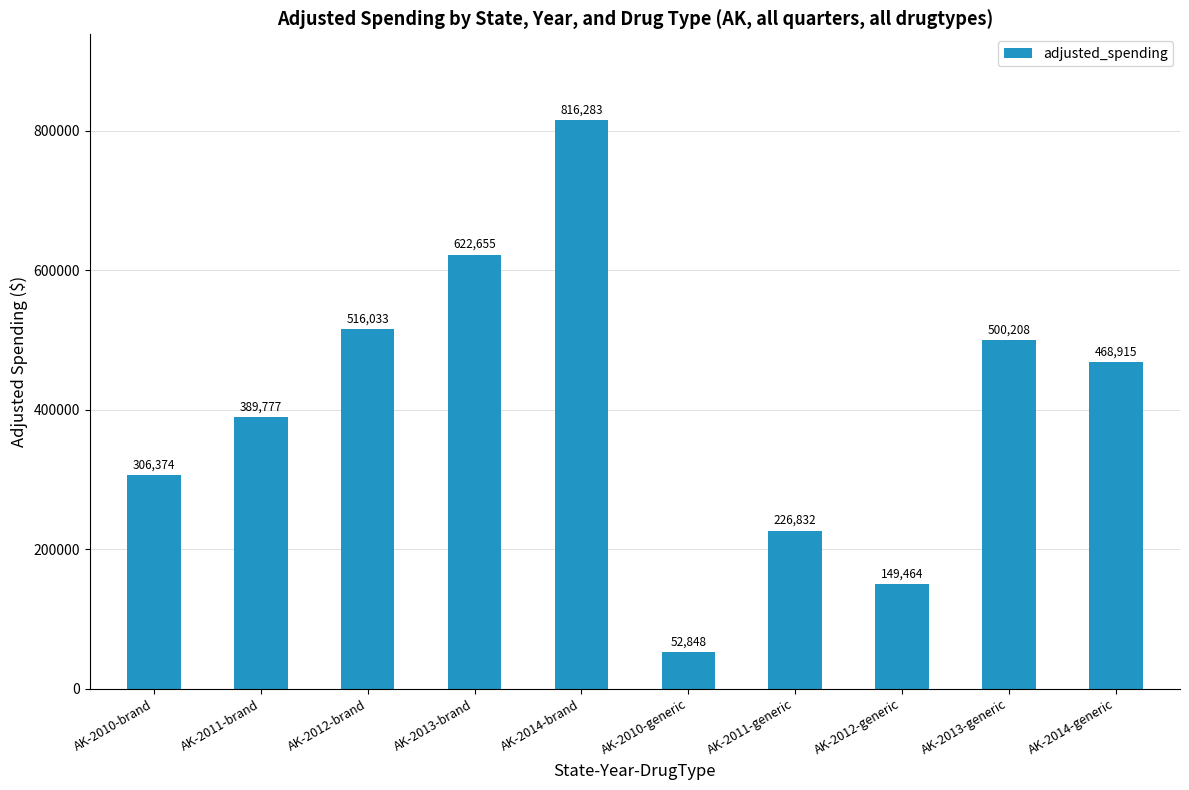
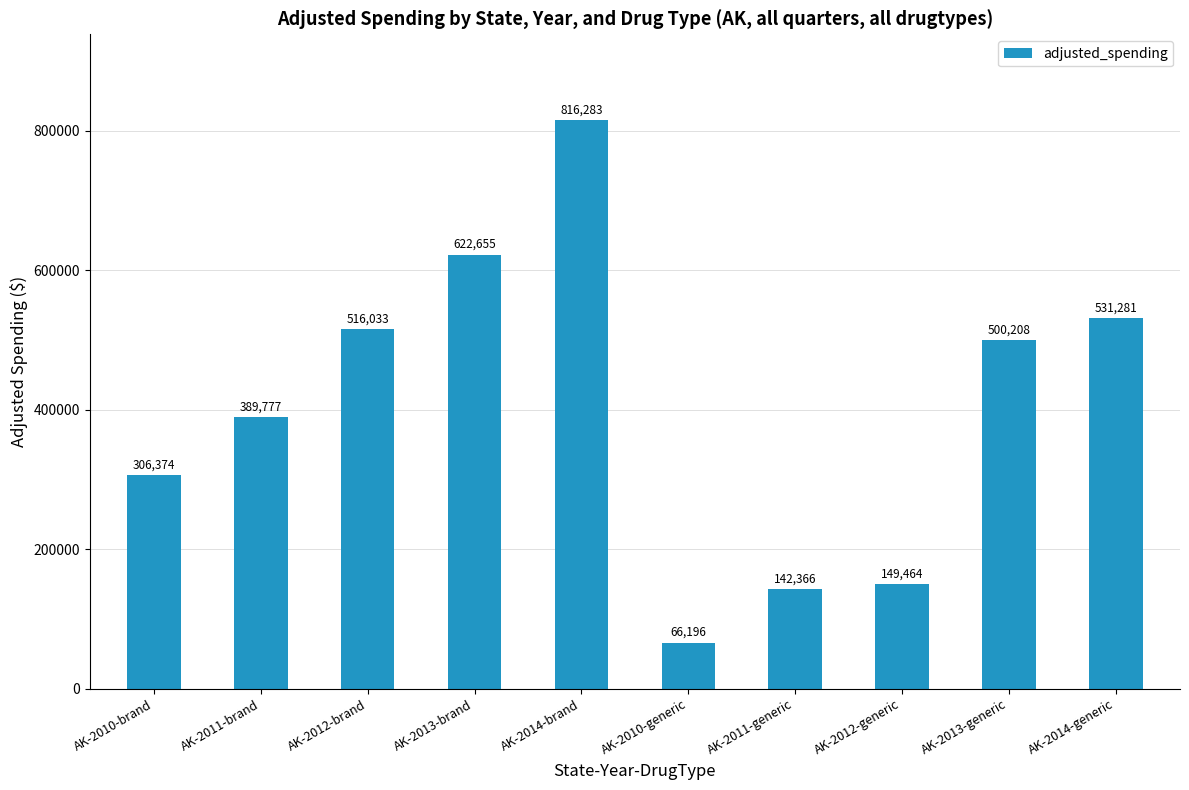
AK-2010-generic: 52,848 -> 66,196
AK-2011-generic: 226,832 -> 142,366
AK-2014-generic: 468,915 -> 531,281
